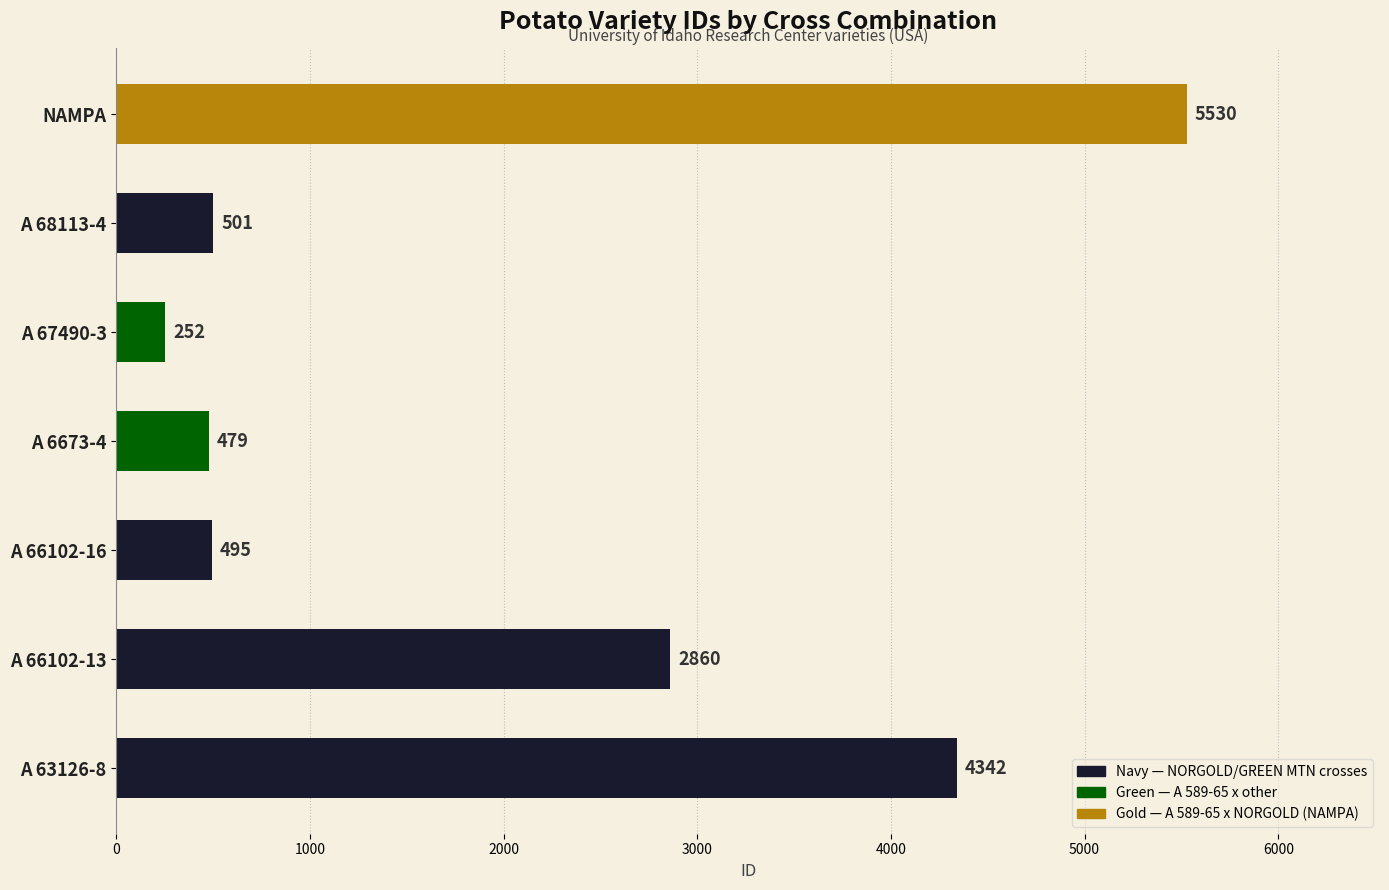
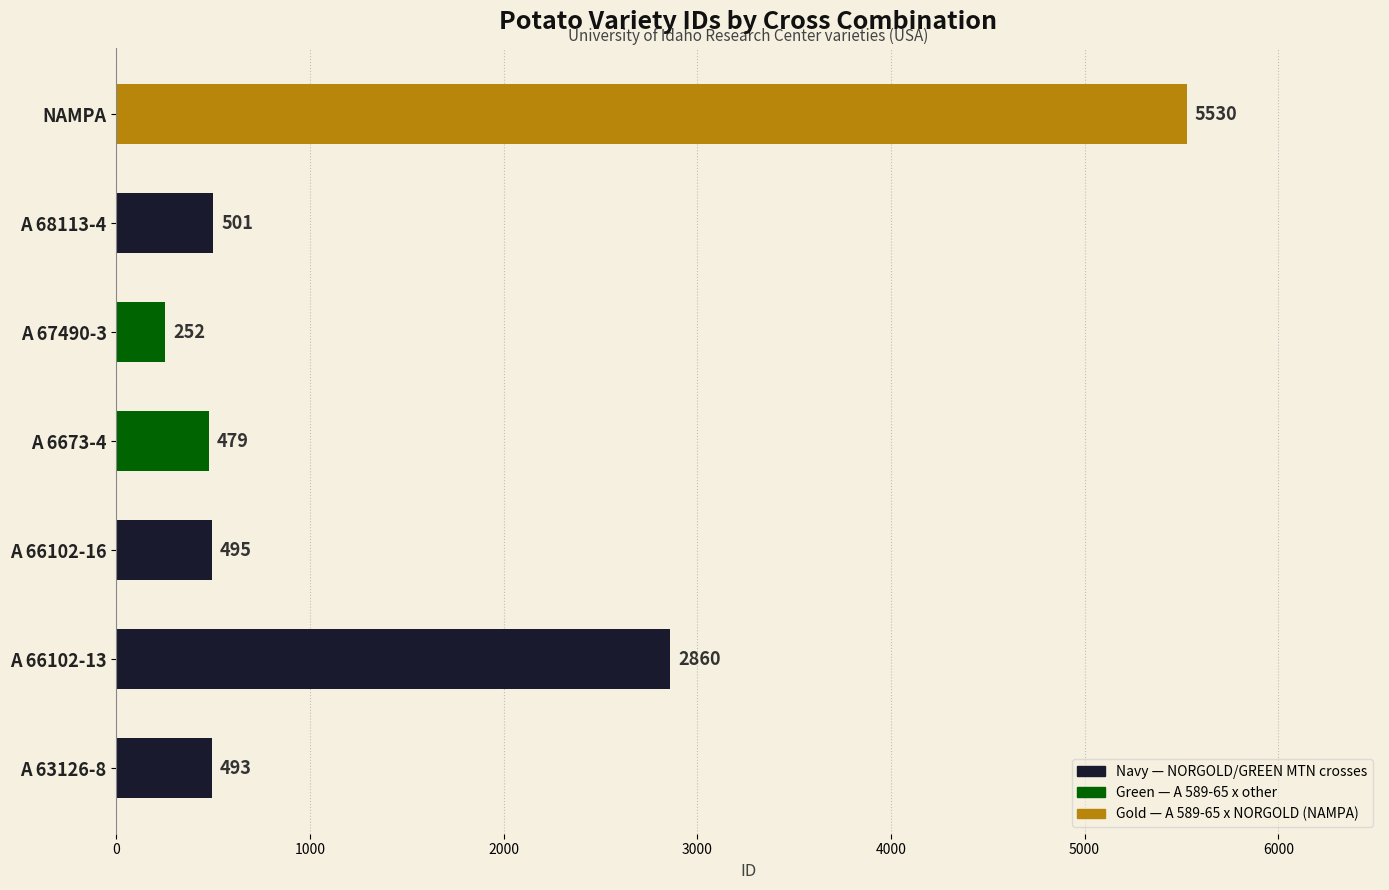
A 63126-8: 4342 -> 493
